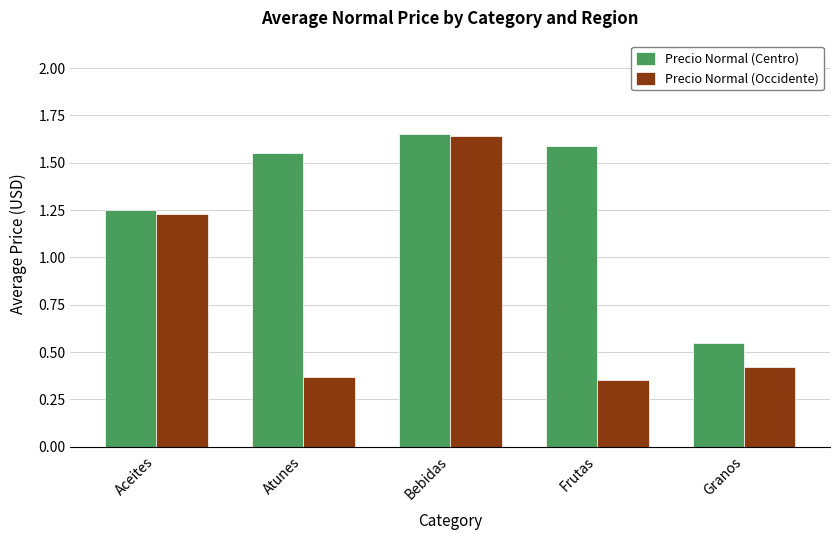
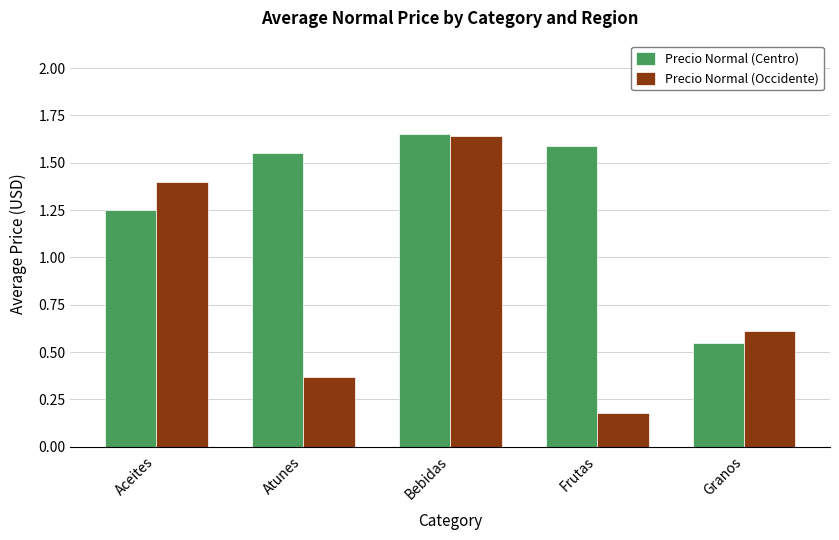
Precio Normal (Occidente), Aceites: 1.23 -> 1.40
Precio Normal (Occidente), Frutas: 0.35 -> 0.18
Precio Normal (Occidente), Granos: 0.42 -> 0.61
